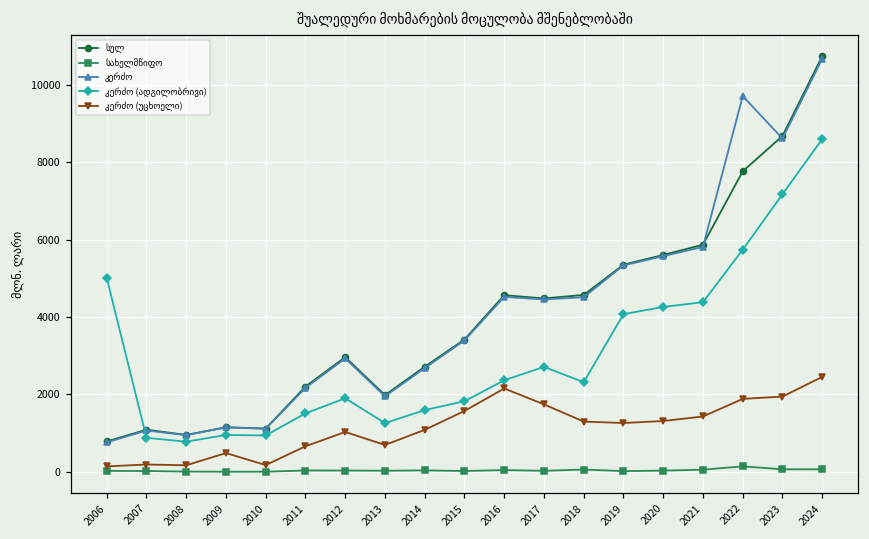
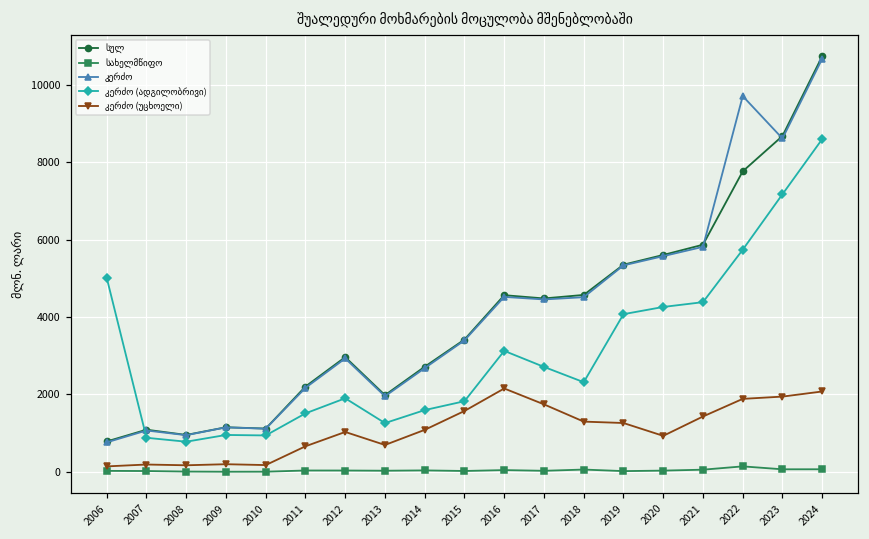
კერძო (უცხოელი), 2009: 500 -> 200
კერძო (ადგილობრივი), 2016: 2400 -> 3100
კერძო (უცხოელი), 2020: 1300 -> 900
კერძო (უცხოელი), 2024: 2500 -> 2100
